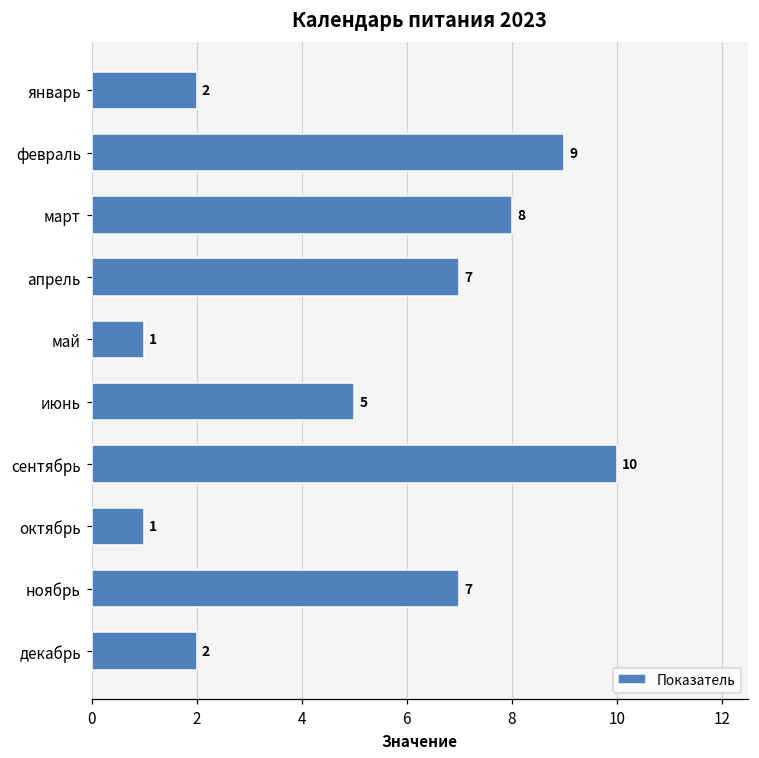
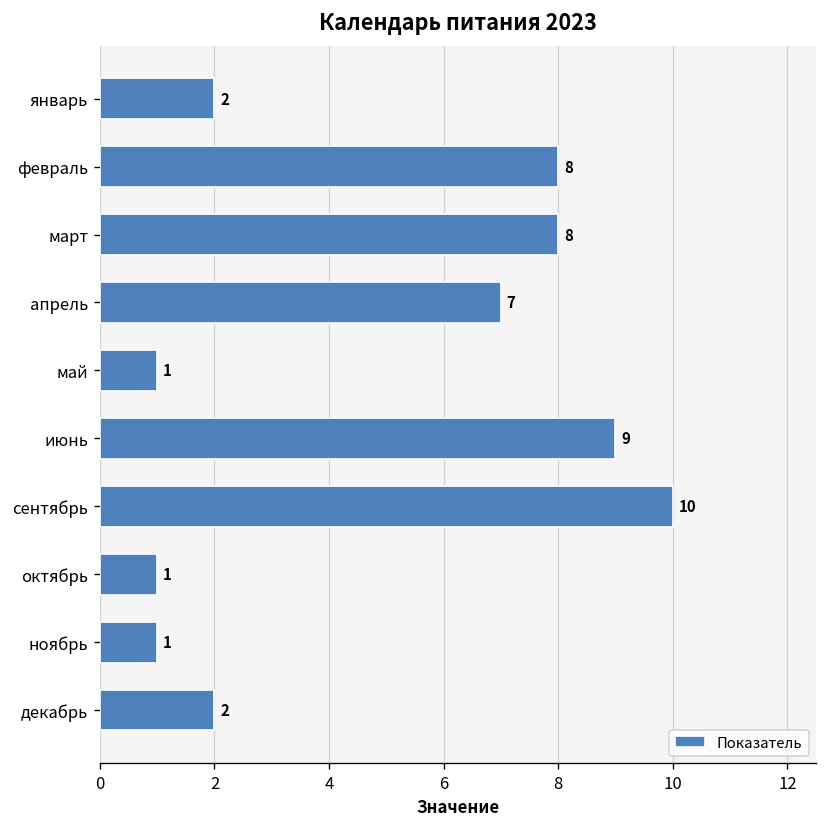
февраль: 9 -> 8
июнь: 5 -> 9
ноябрь: 7 -> 1
